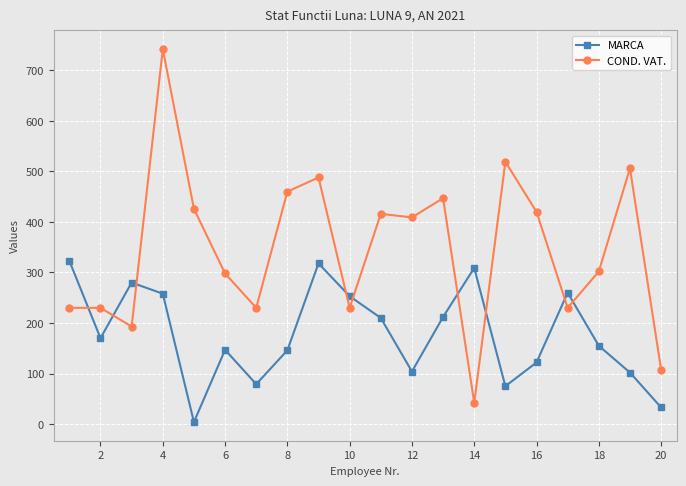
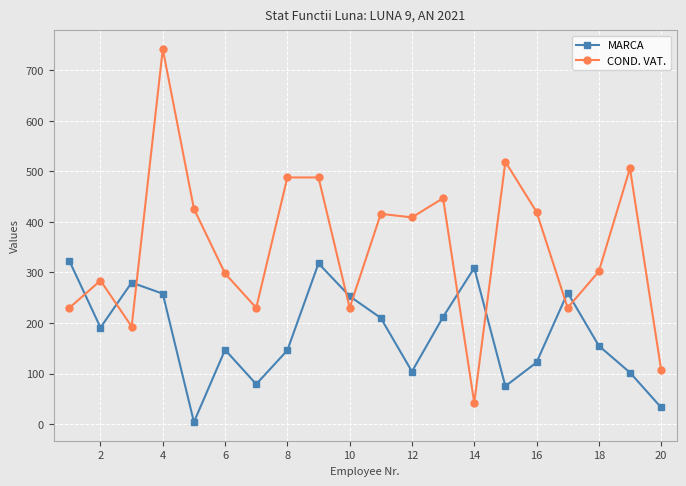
MARCA, 2: 170 -> 190
COND. VAT., 2: 230 -> 280
COND. VAT., 8: 460 -> 490
